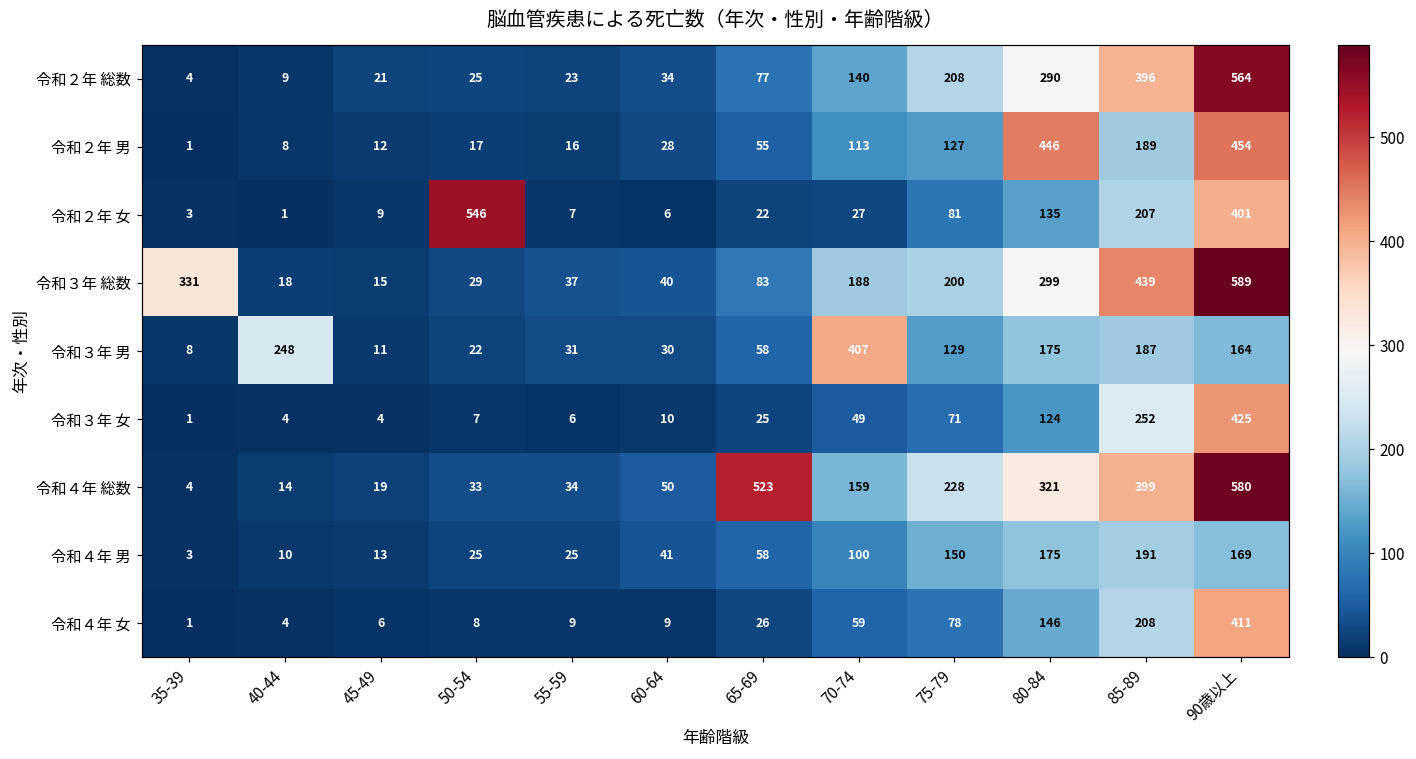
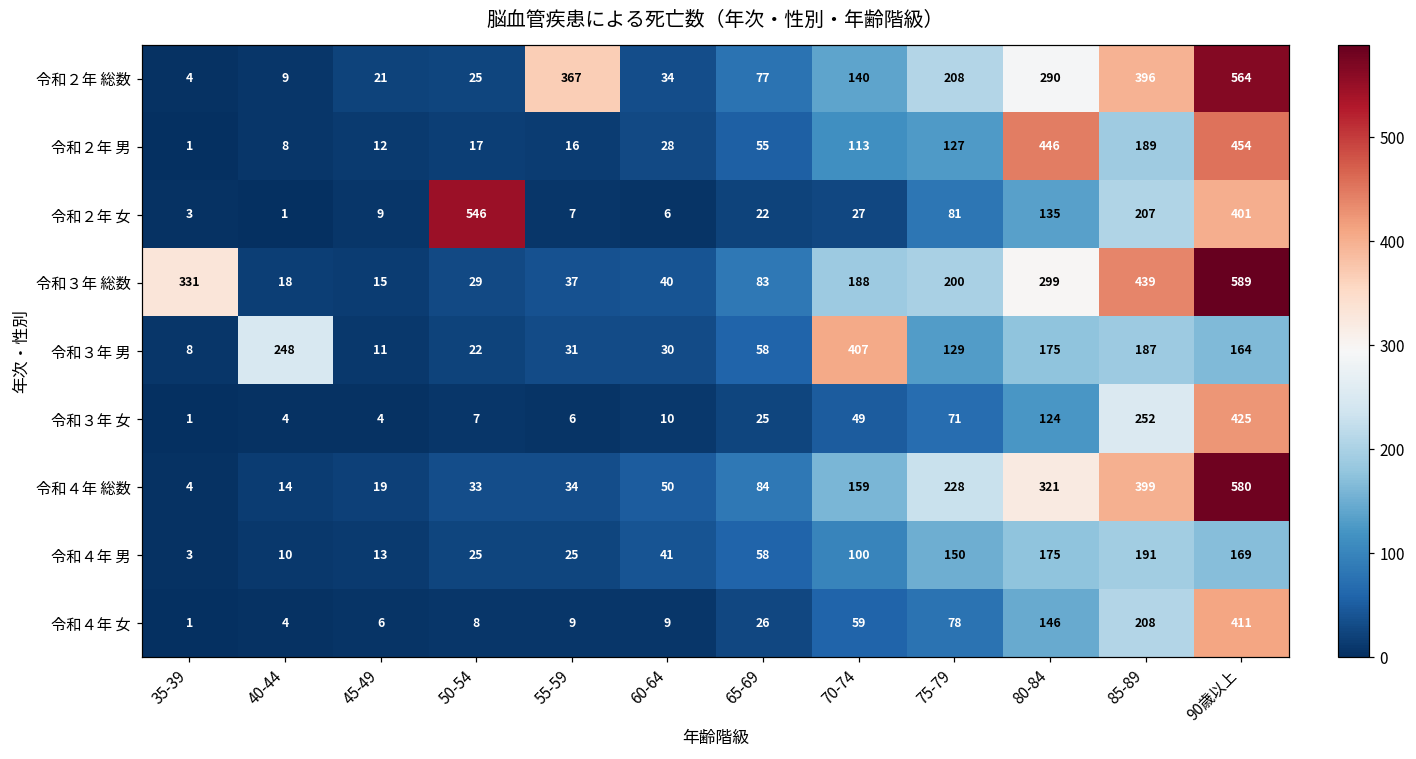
令和２年 総数, 55-59: 23 -> 367
令和４年 総数, 65-69: 523 -> 84
